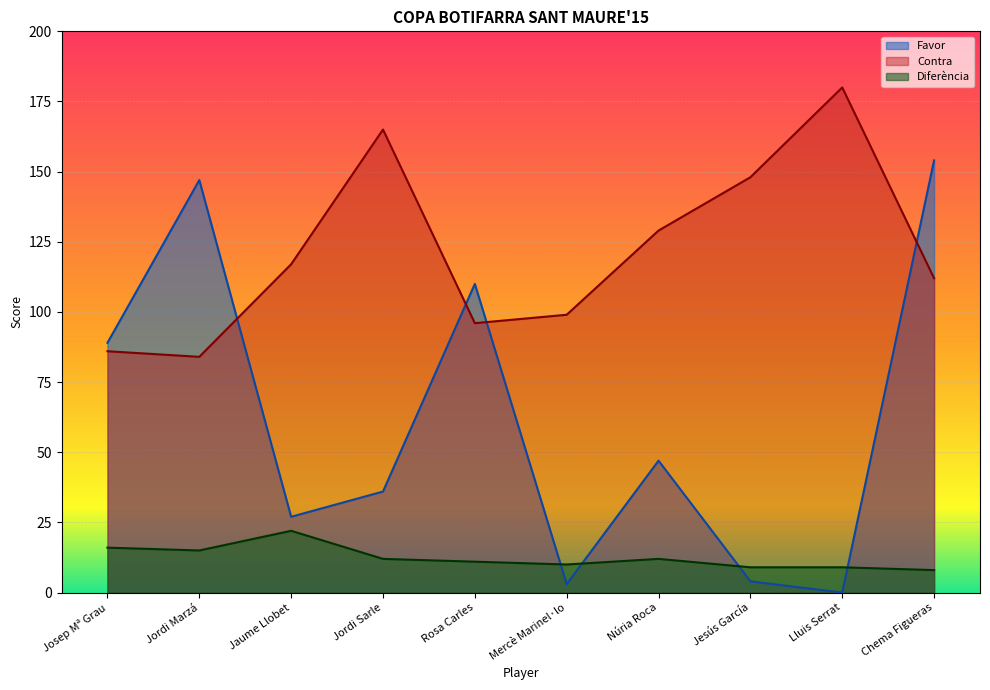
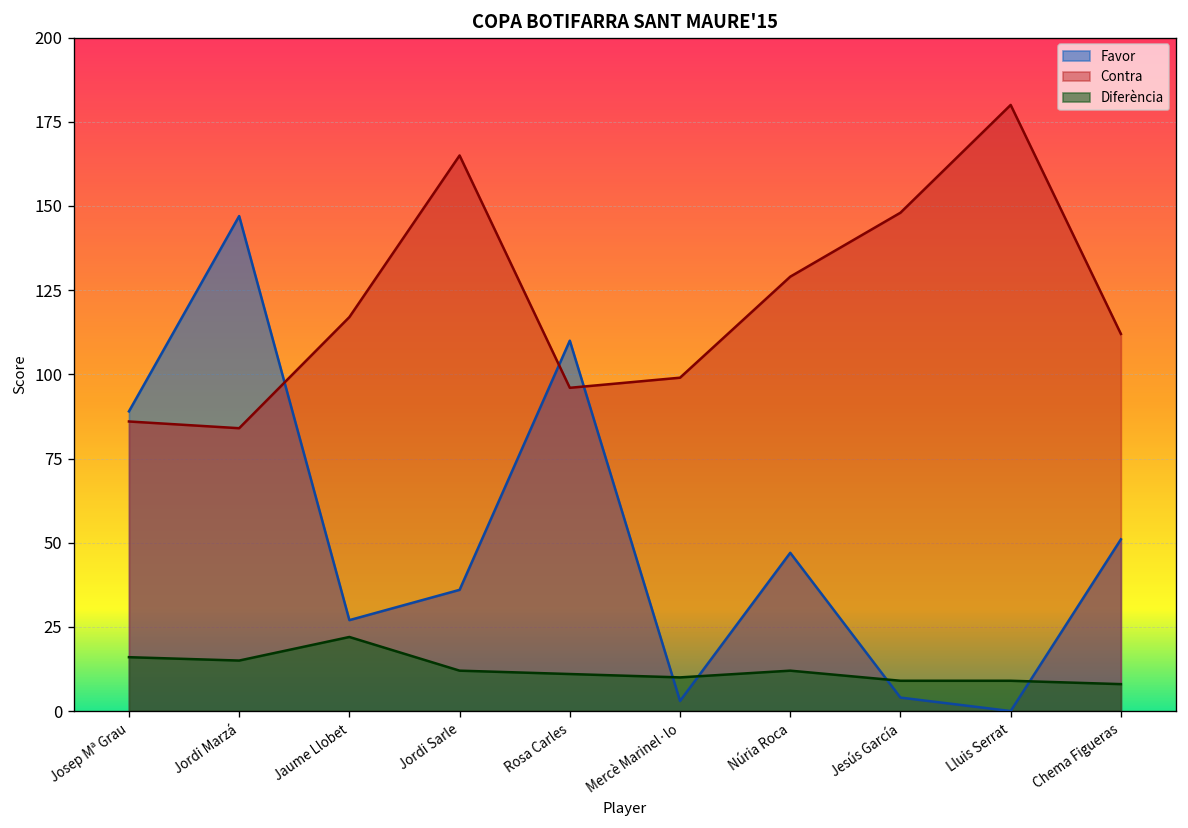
Favor, Chema Figueras: 154 -> 51
